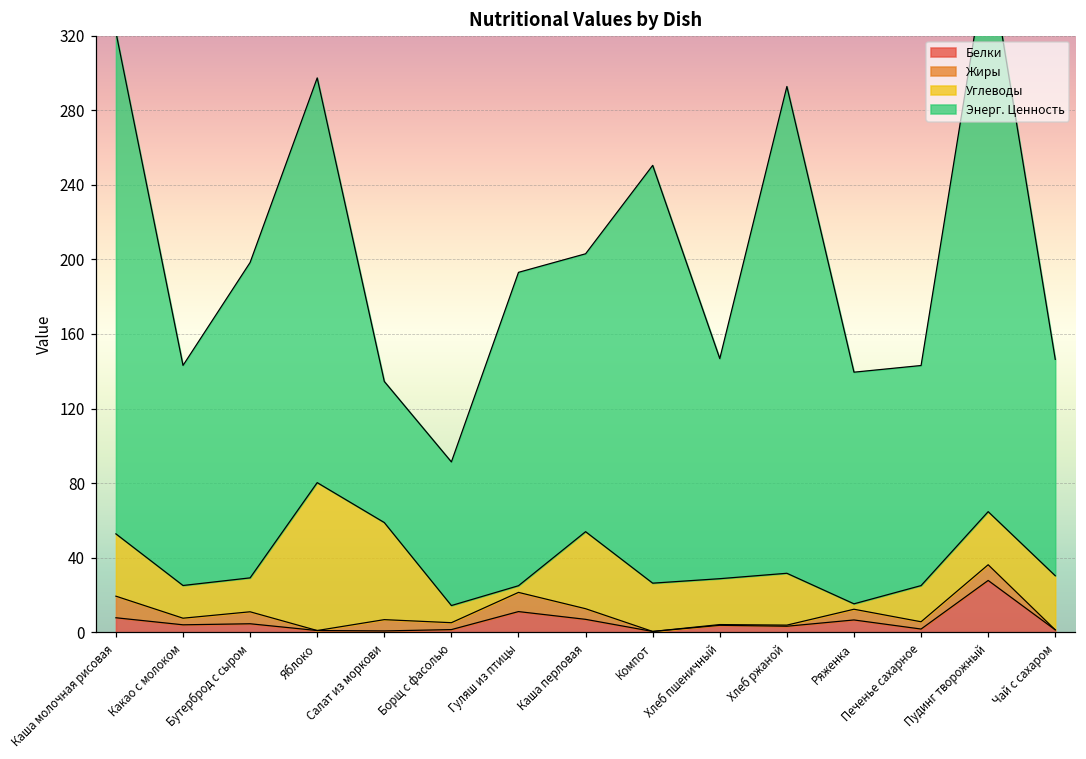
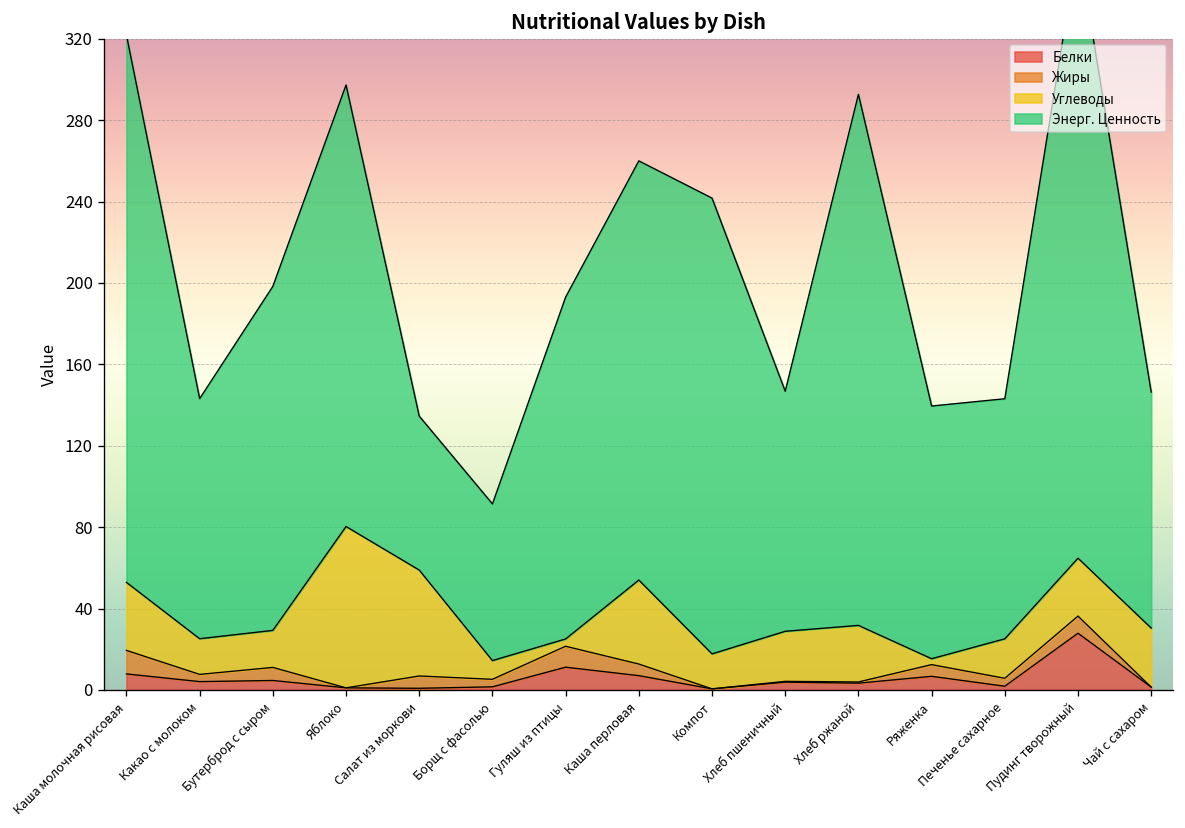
Энерг. Ценность, Каша перловая: 149 -> 206
Углеводы, Компот: 26 -> 17
